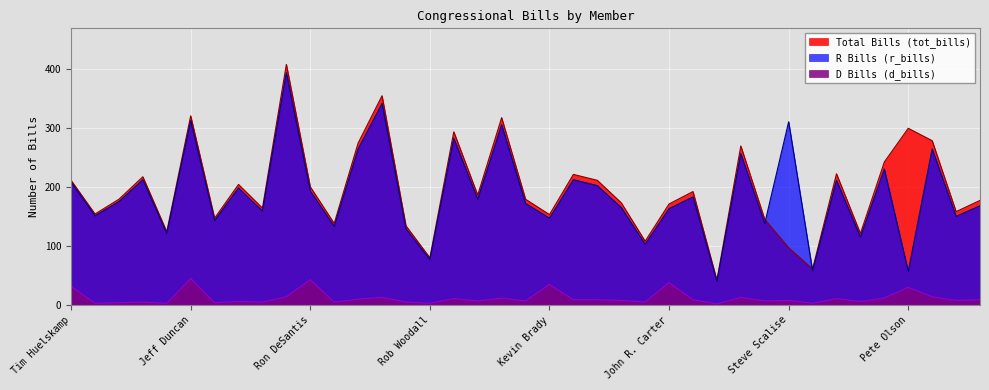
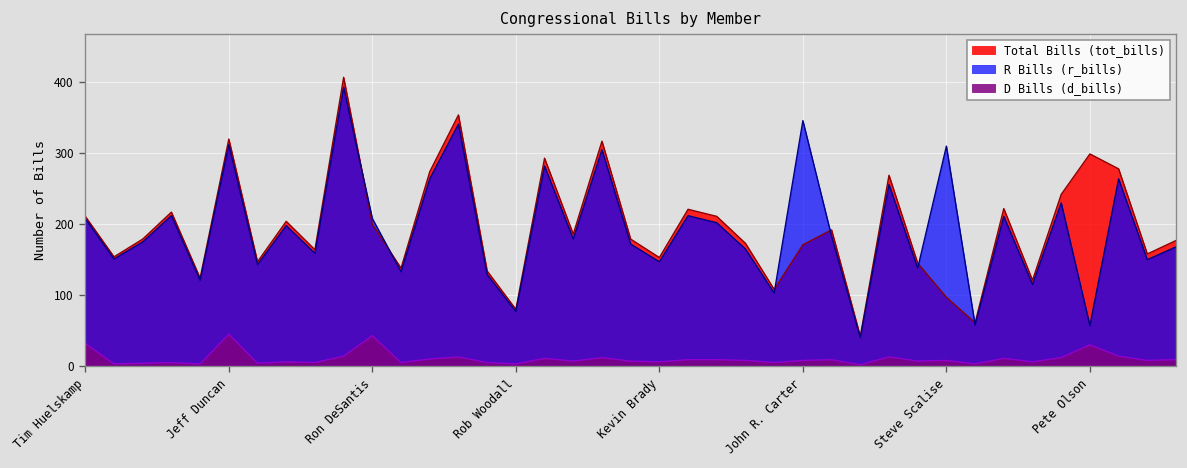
R Bills (r_bills), Ron DeSantis: 190 -> 210
D Bills (d_bills), Kevin Brady: 40 -> 10
R Bills (r_bills), John R. Carter: 160 -> 350
D Bills (d_bills), John R. Carter: 40 -> 10
